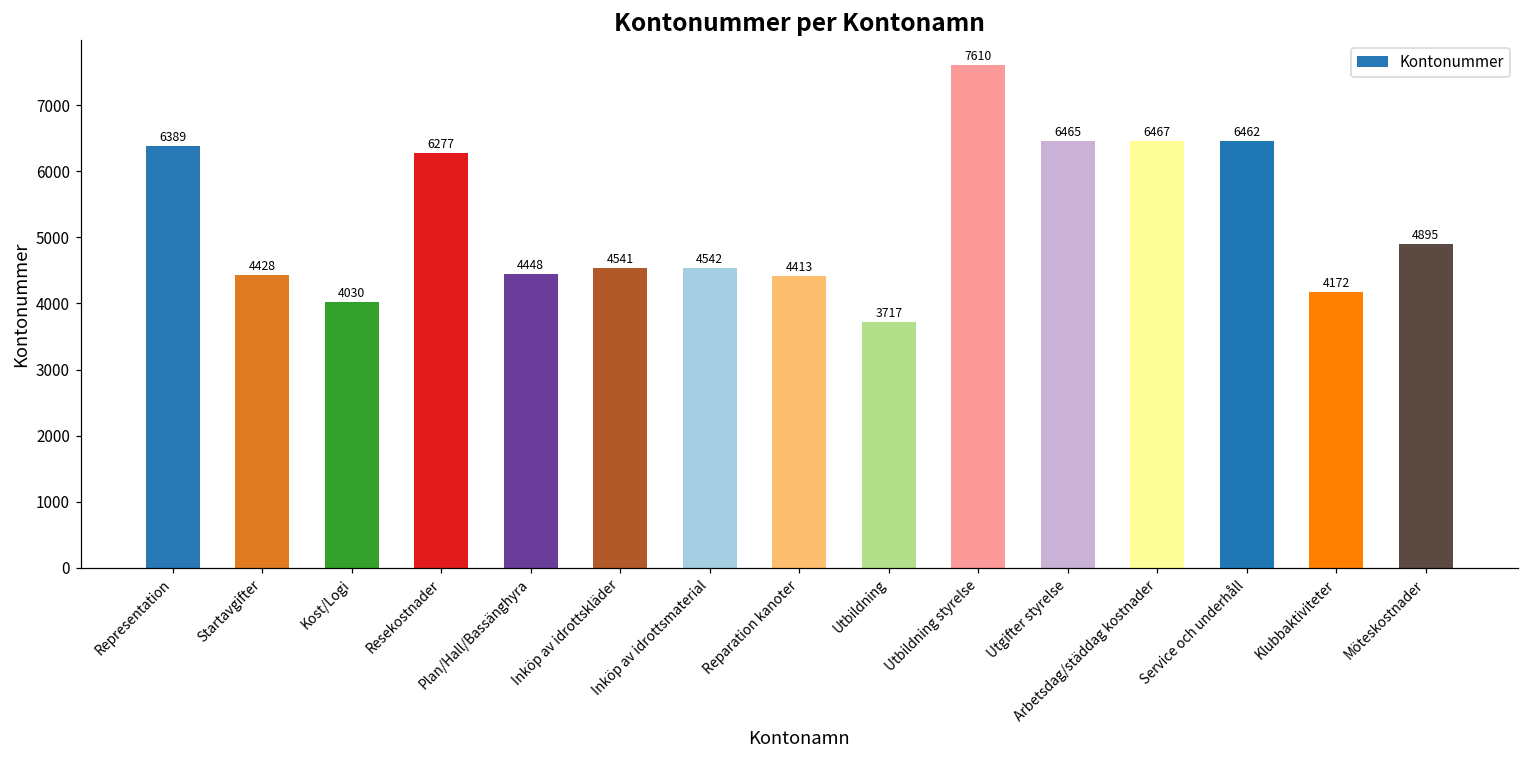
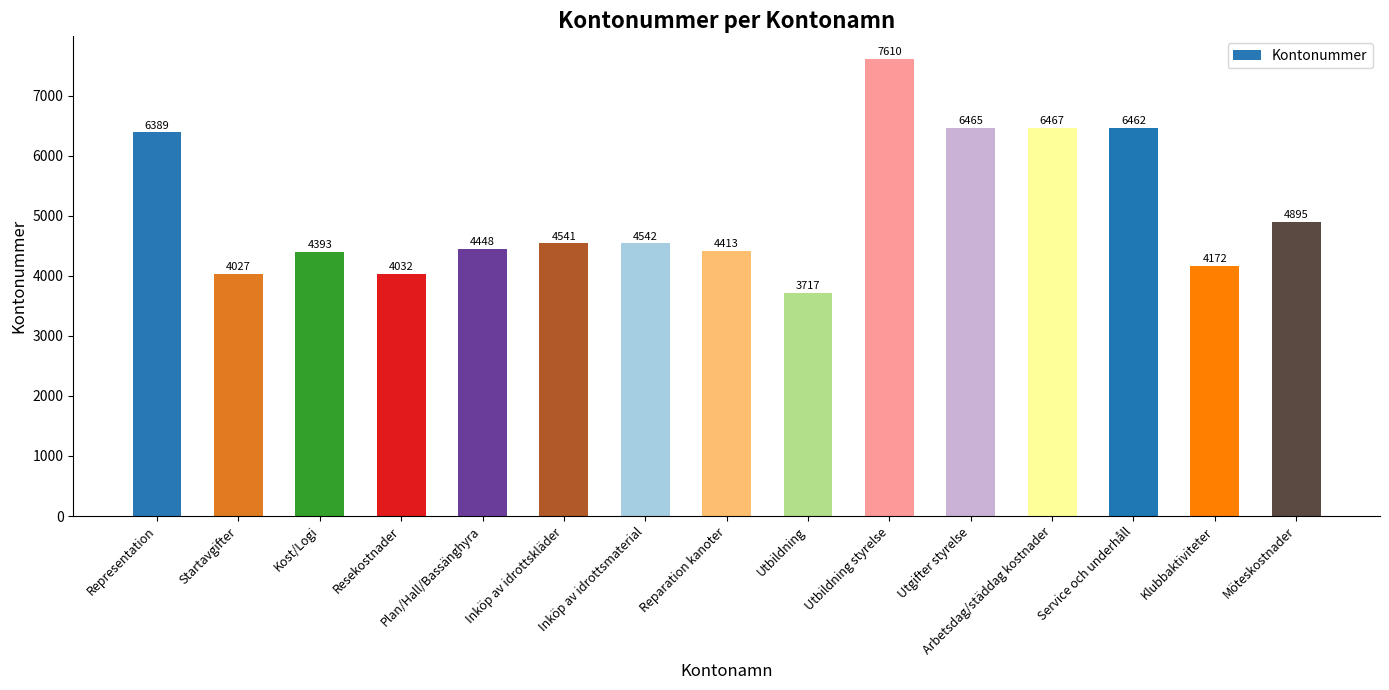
Startavgifter: 4428 -> 4027
Kost/Logi: 4030 -> 4393
Resekostnader: 6277 -> 4032
